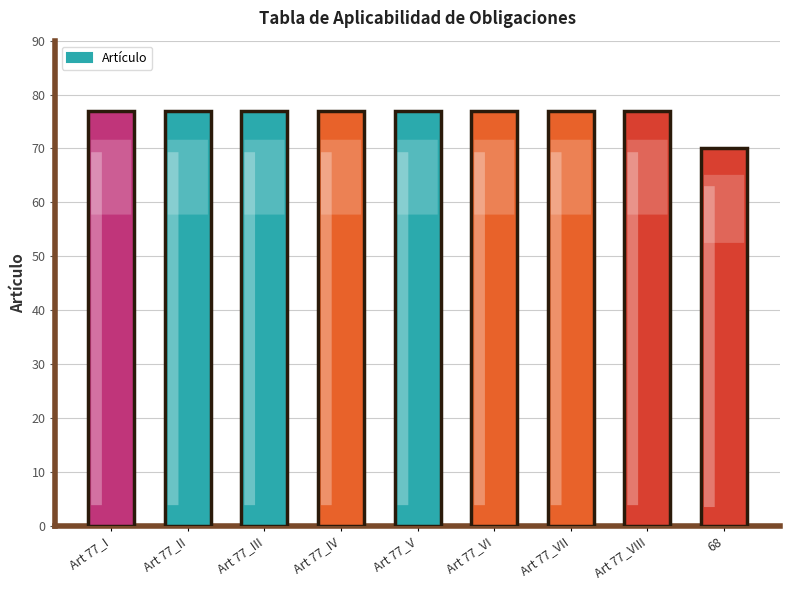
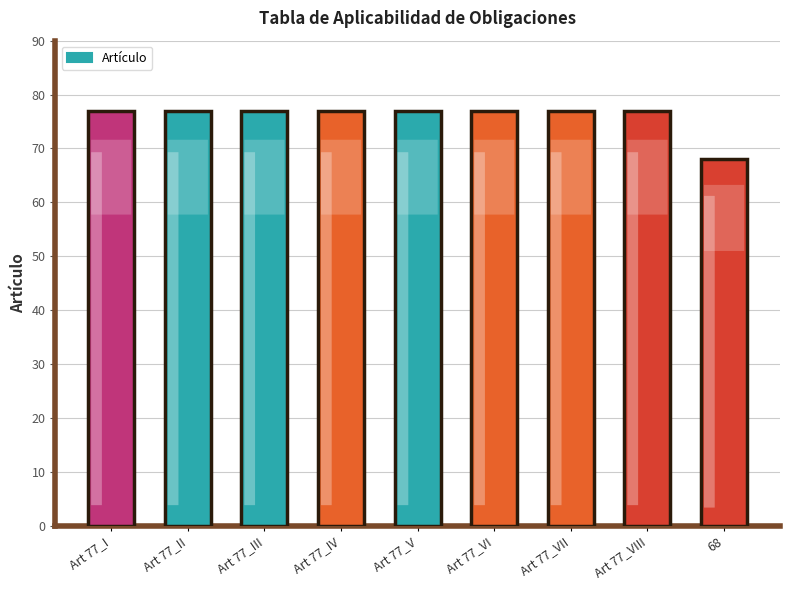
68: 70 -> 68
